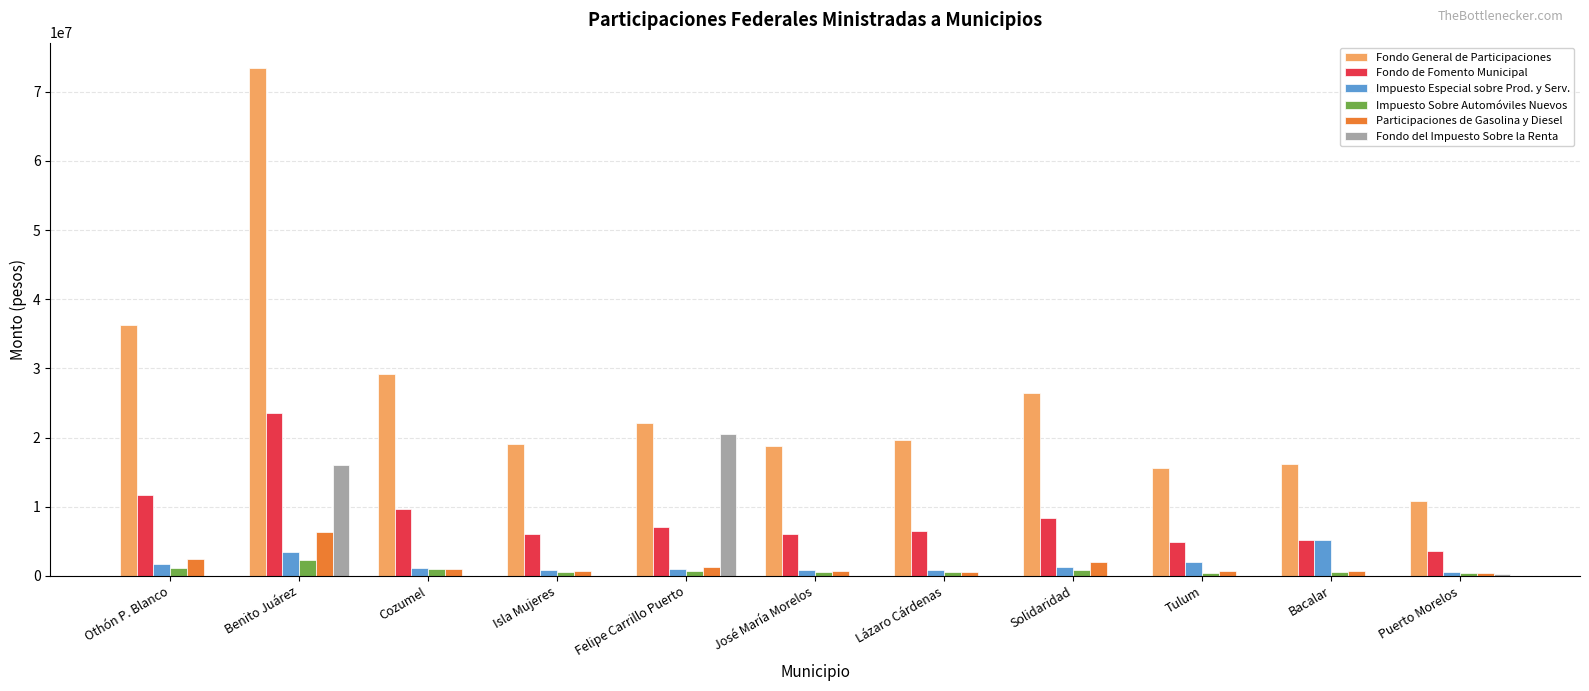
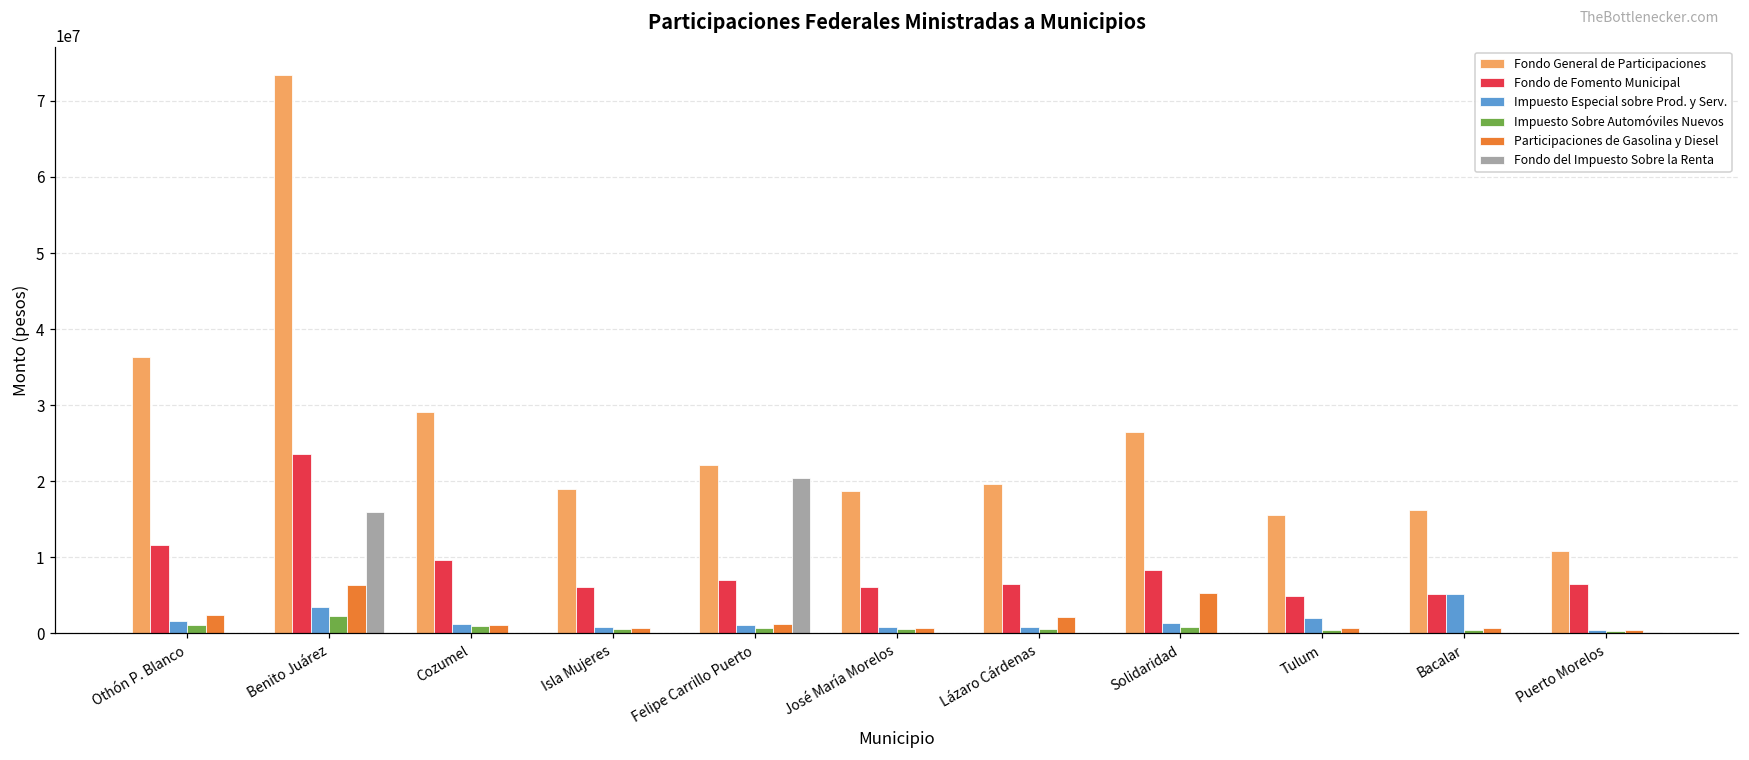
Participaciones de Gasolina y Diesel, Lázaro Cárdenas: 1000000 -> 2000000
Participaciones de Gasolina y Diesel, Solidaridad: 2000000 -> 5000000
Fondo de Fomento Municipal, Puerto Morelos: 4000000 -> 7000000
